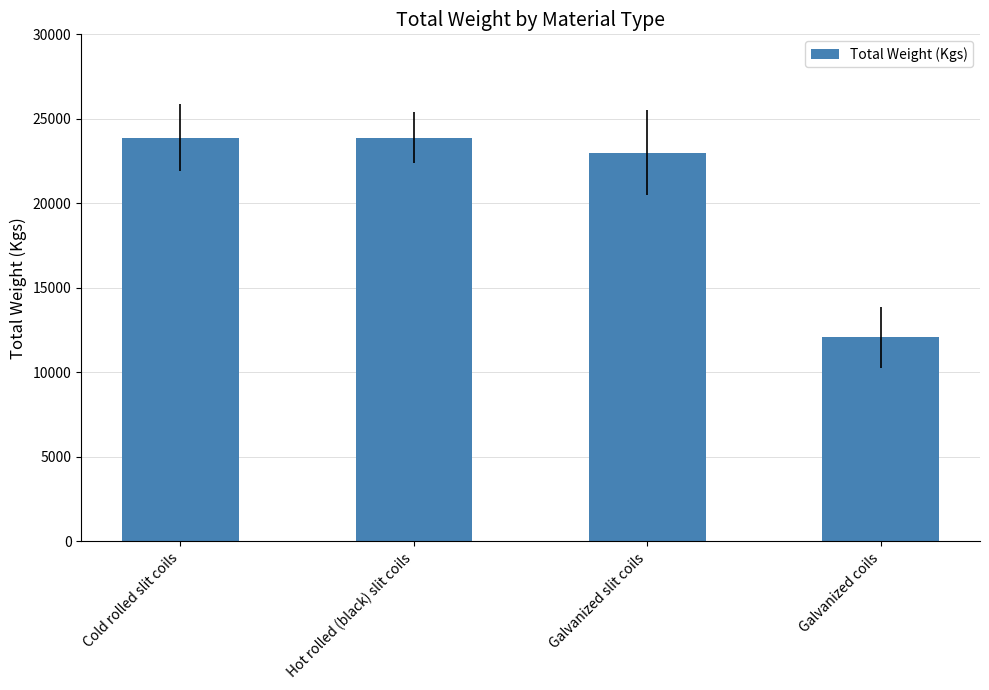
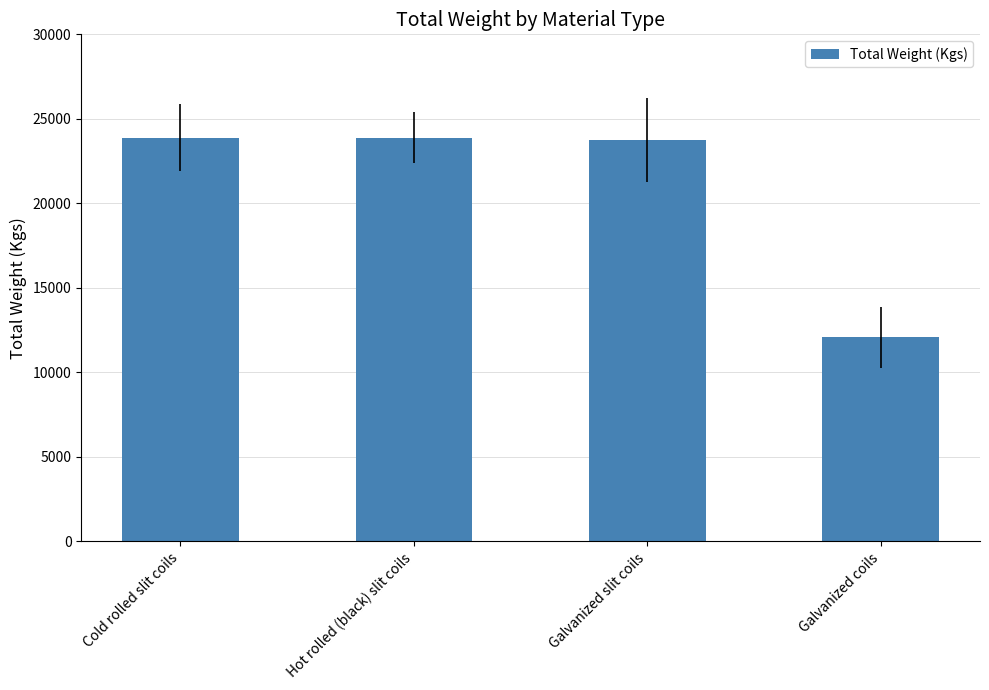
Galvanized slit coils: 23000 -> 23700
